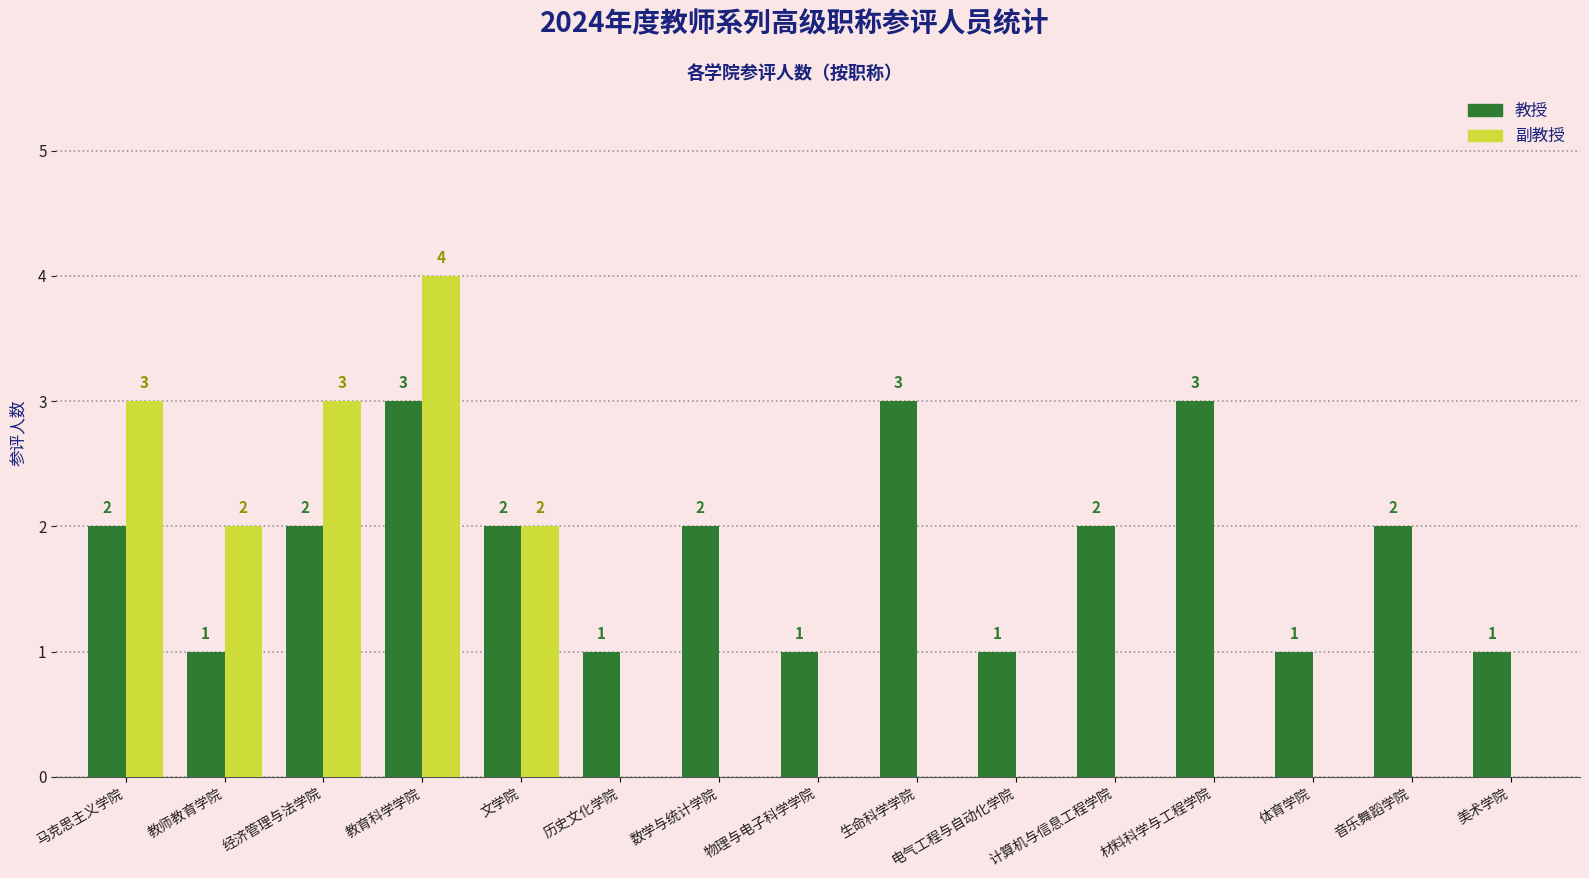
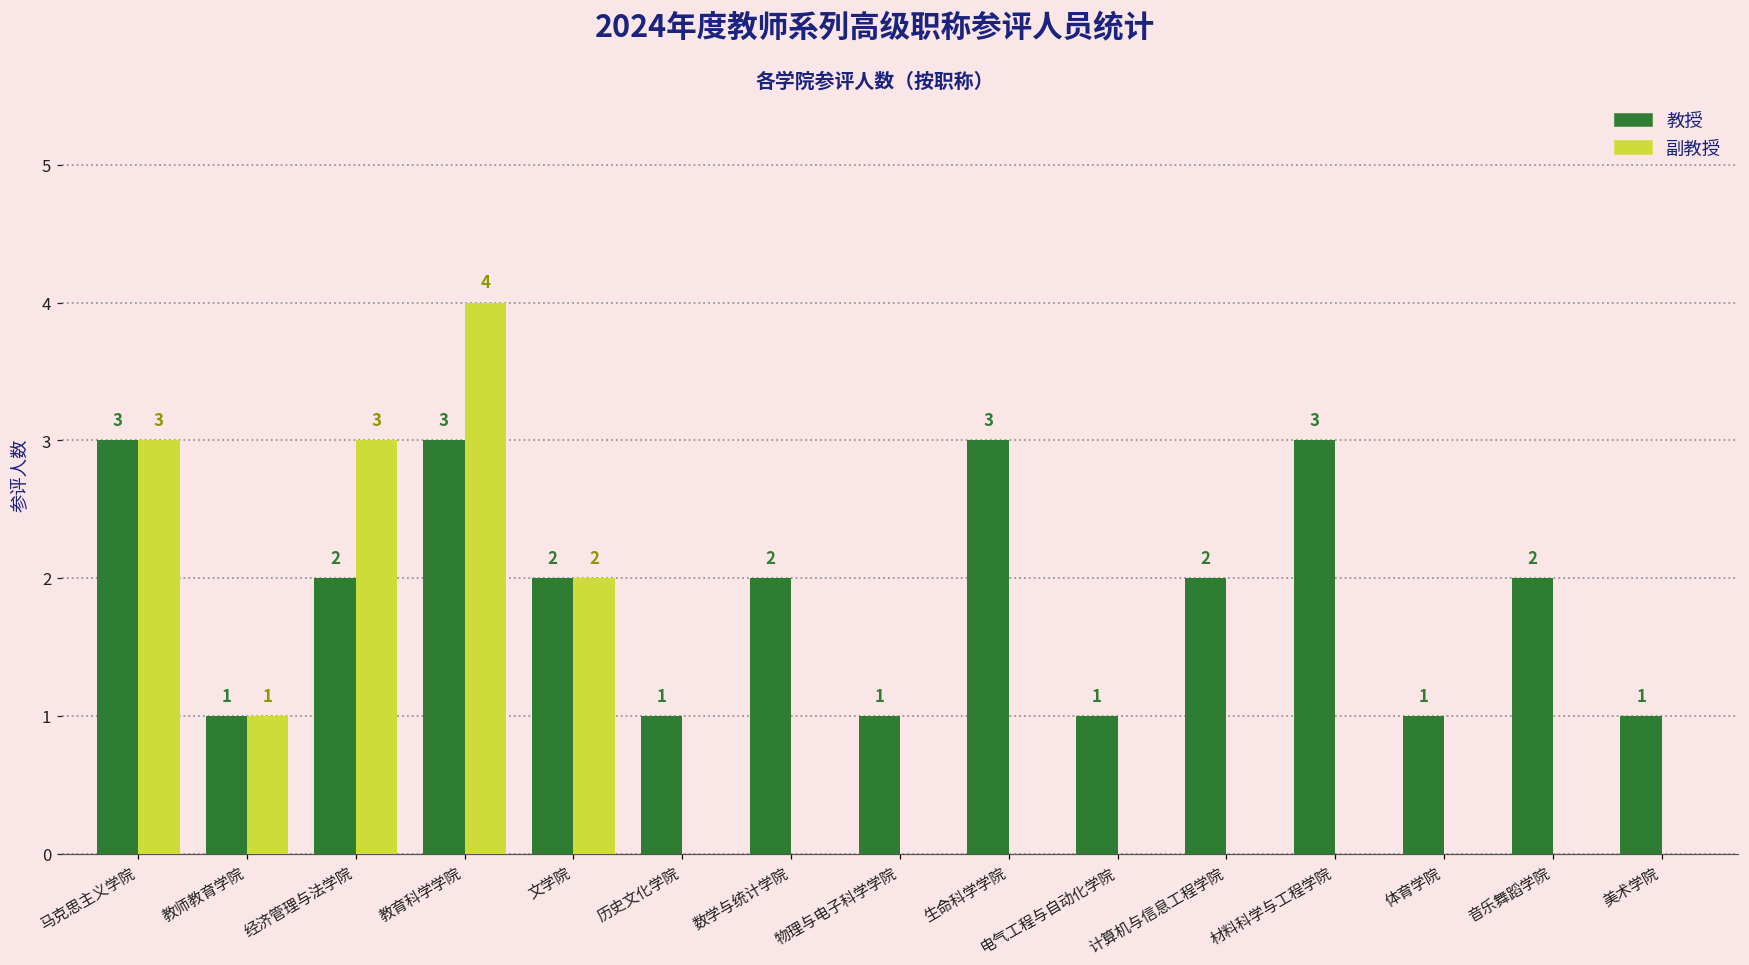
教授, 马克思主义学院: 2 -> 3
副教授, 教师教育学院: 2 -> 1
